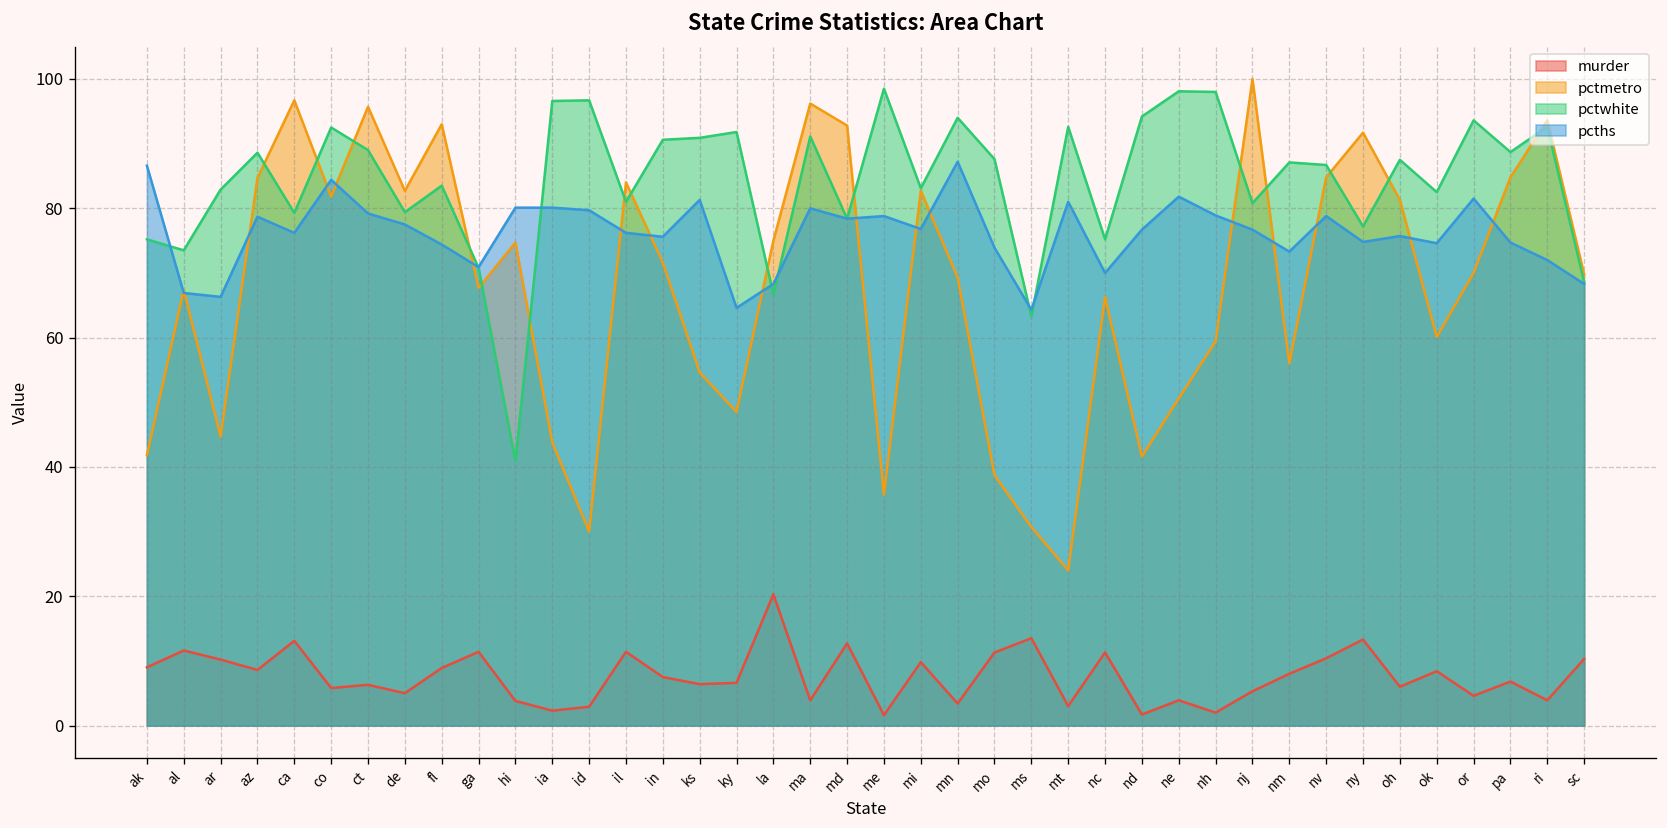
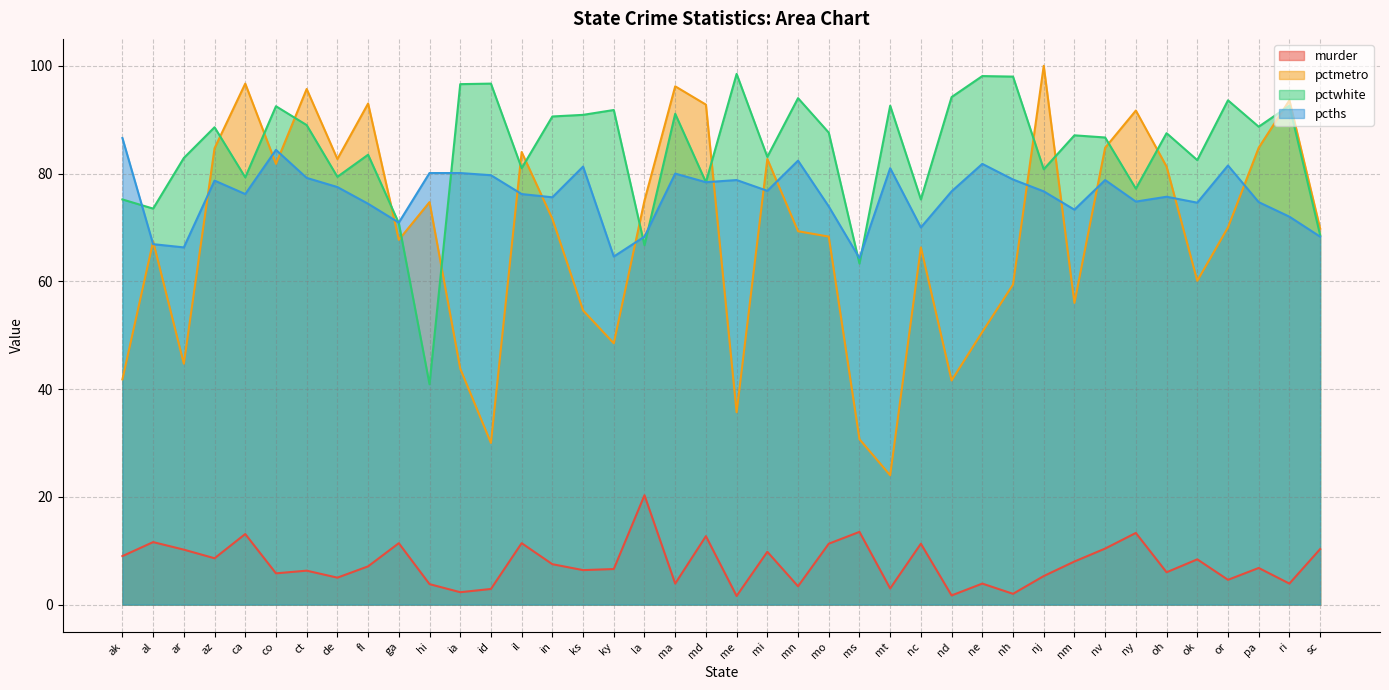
murder, fl: 9 -> 7
pcths, mn: 87 -> 82
pctmetro, mo: 39 -> 68
